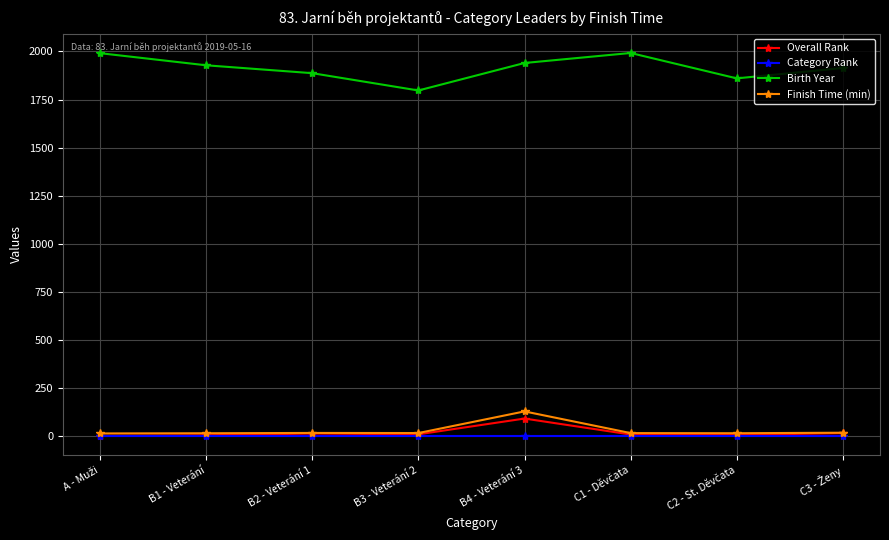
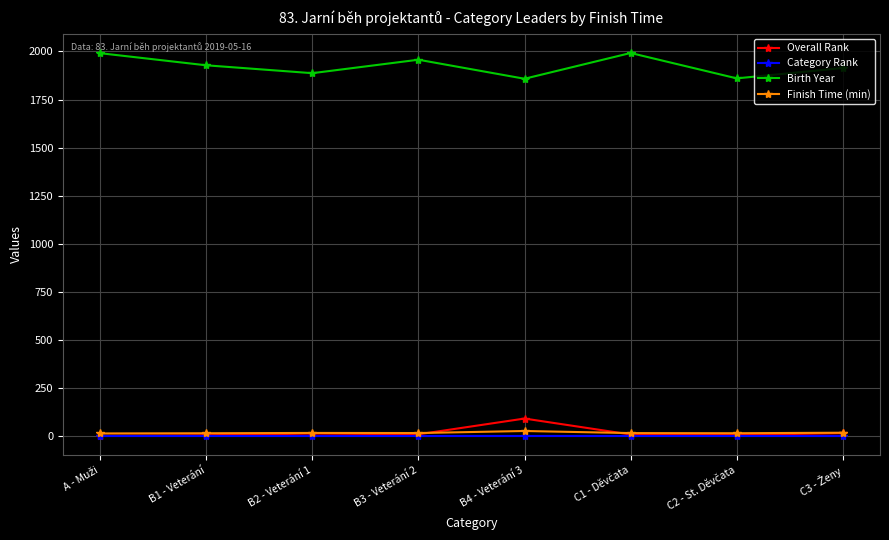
Birth Year, B3 - Veterání 2: 1800 -> 1960
Birth Year, B4 - Veterání 3: 1940 -> 1860
Finish Time (min), B4 - Veterání 3: 130 -> 30
